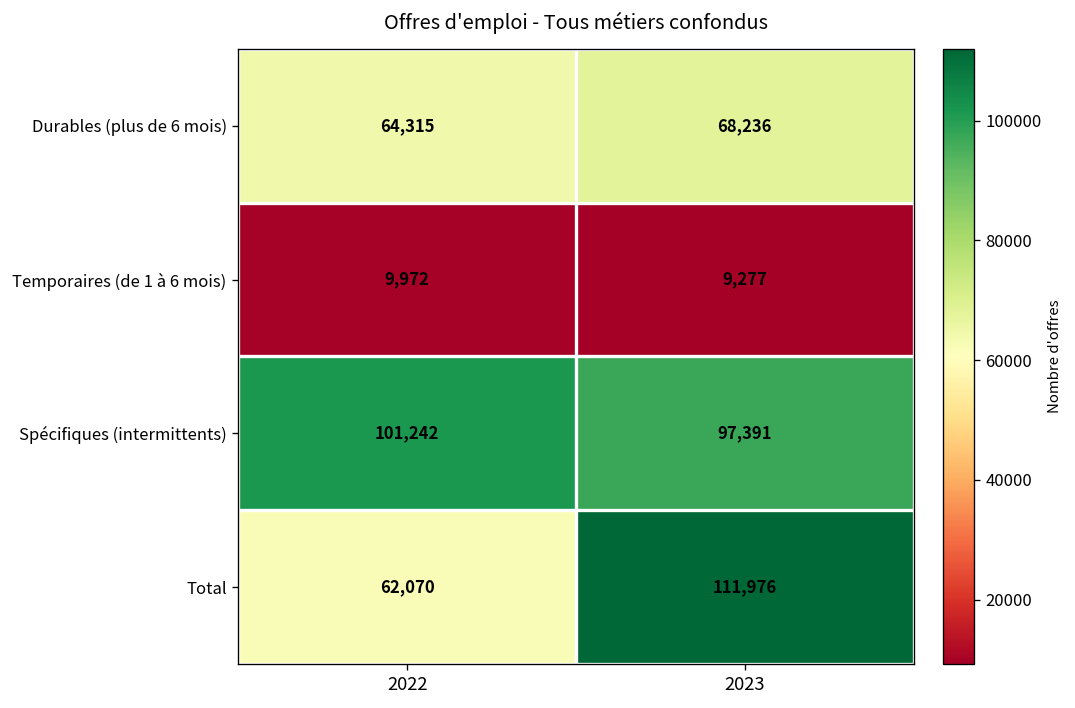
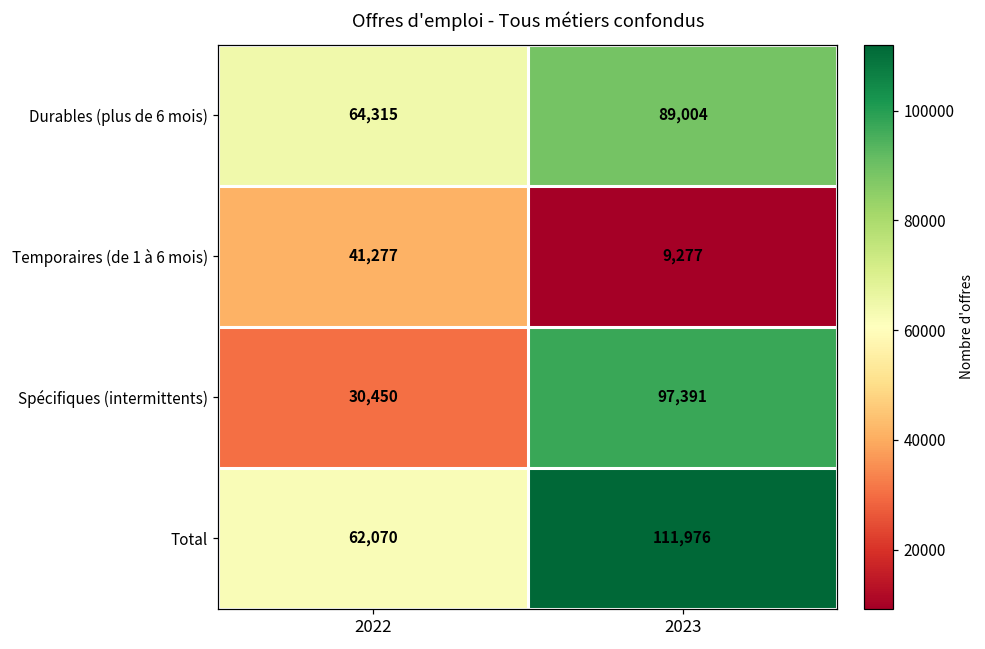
Durables (plus de 6 mois), 2023: 68,236 -> 89,004
Temporaires (de 1 à 6 mois), 2022: 9,972 -> 41,277
Spécifiques (intermittents), 2022: 101,242 -> 30,450
